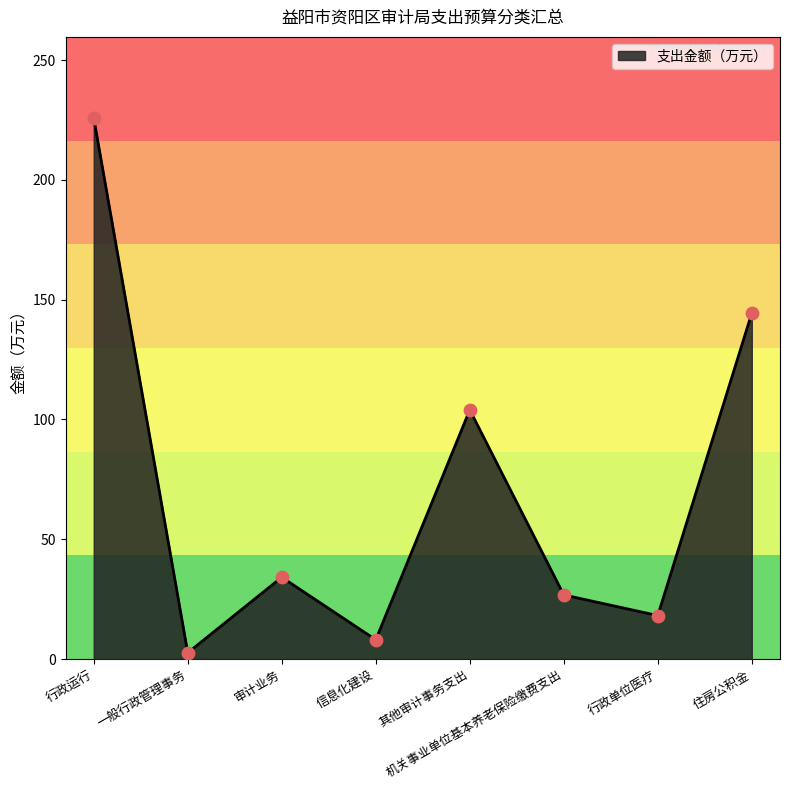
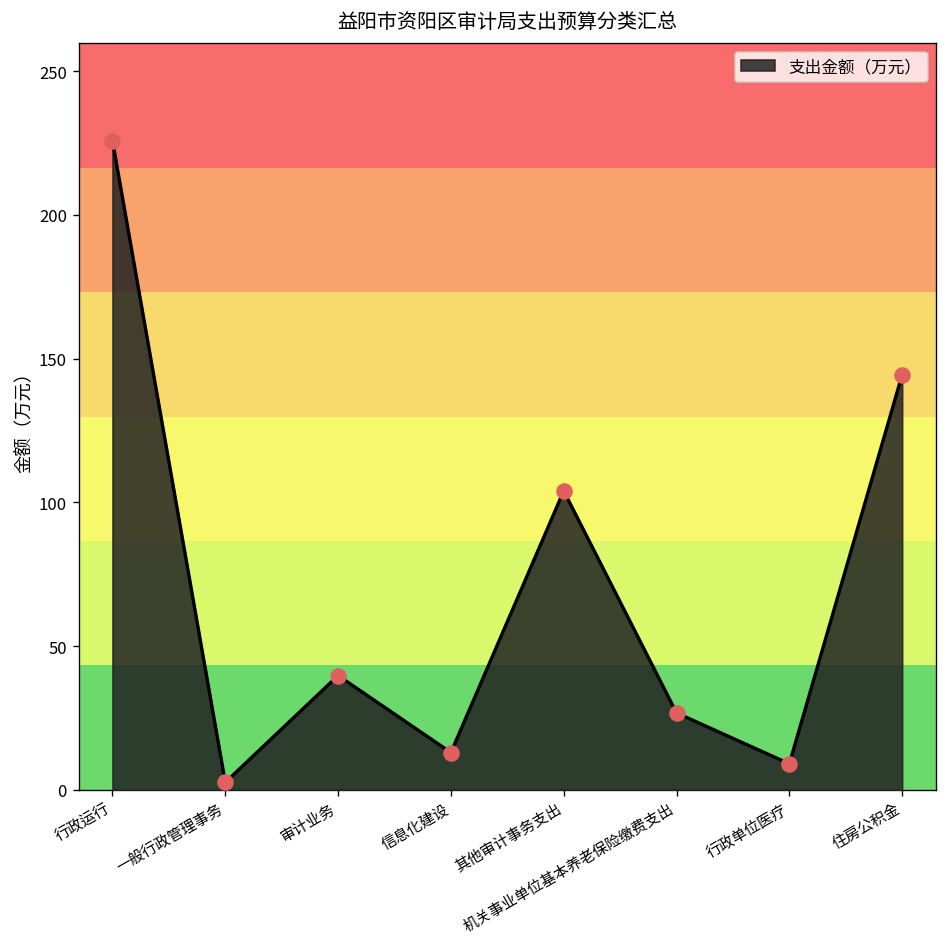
审计业务: 34 -> 40
信息化建设: 8 -> 13
行政单位医疗: 18 -> 9
